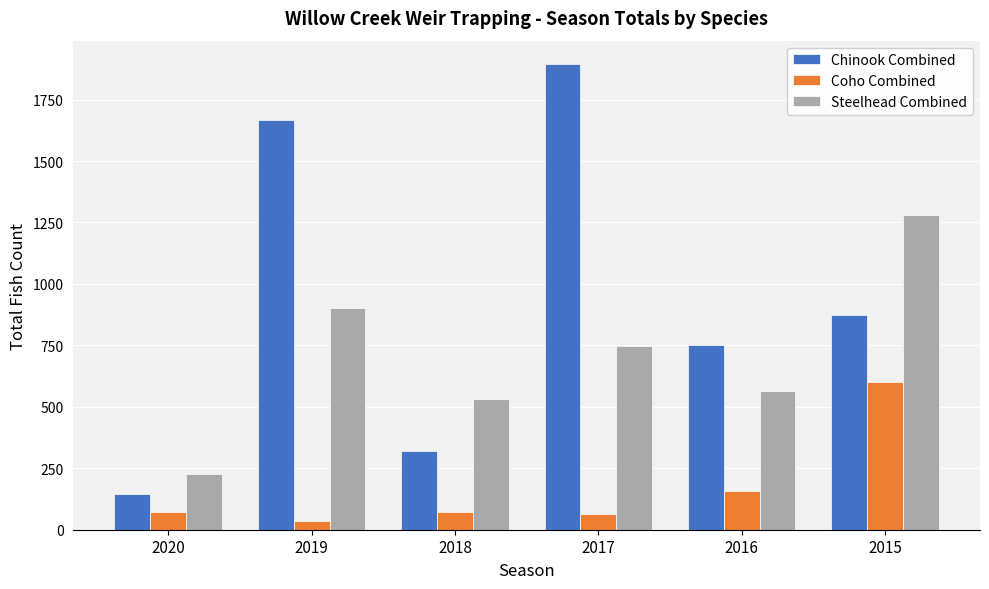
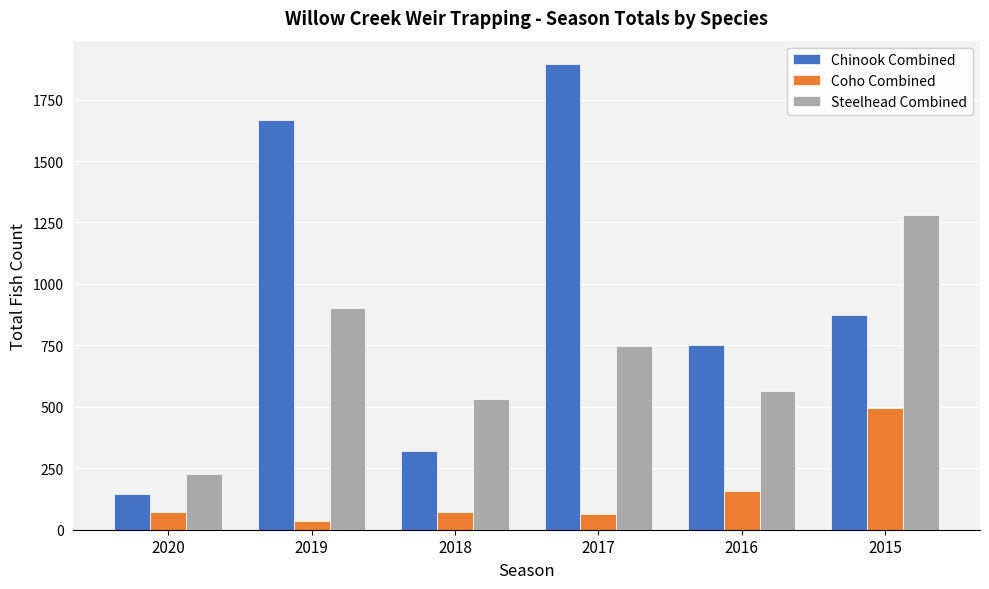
Coho Combined, 2015: 600 -> 490
